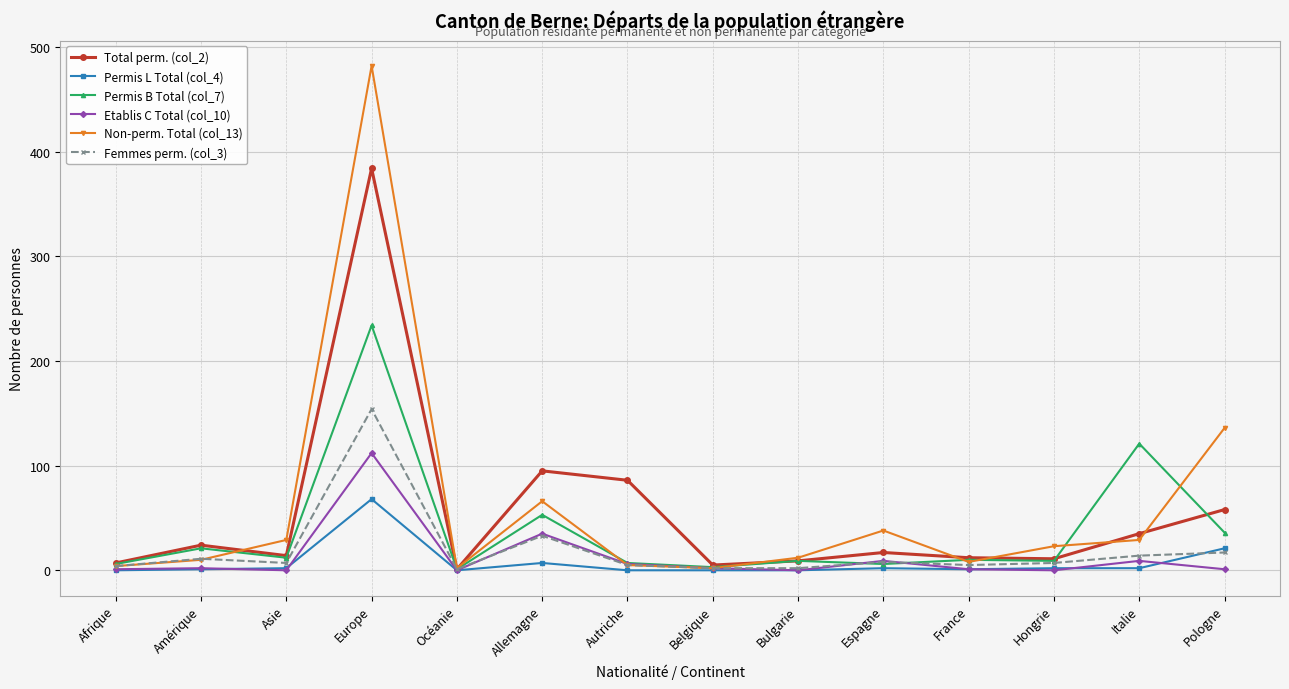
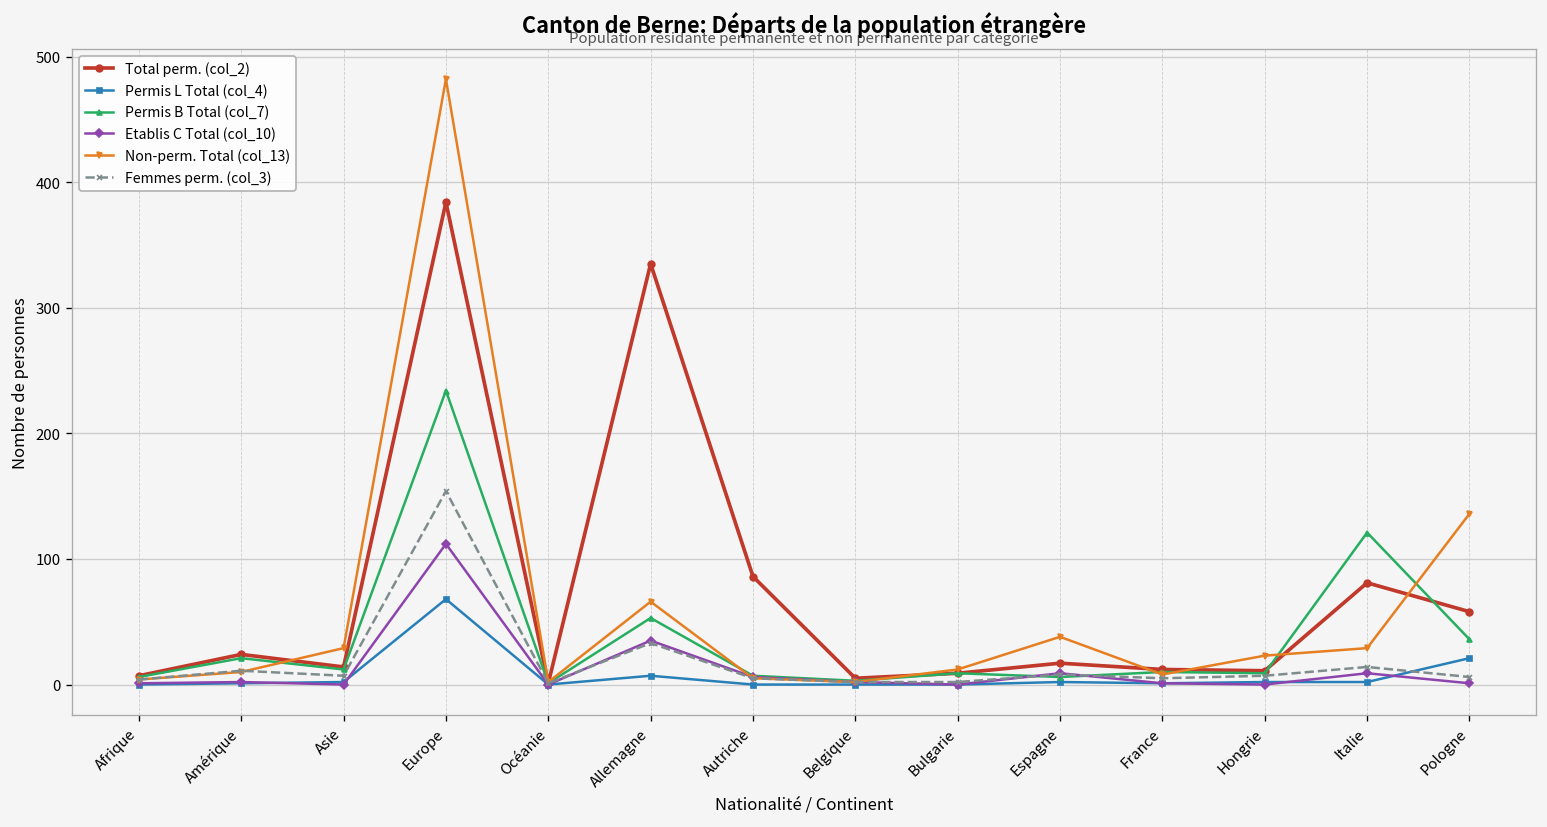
Total perm. (col_2), Allemagne: 95 -> 335
Total perm. (col_2), Italie: 35 -> 81
Femmes perm. (col_3), Pologne: 17 -> 6
